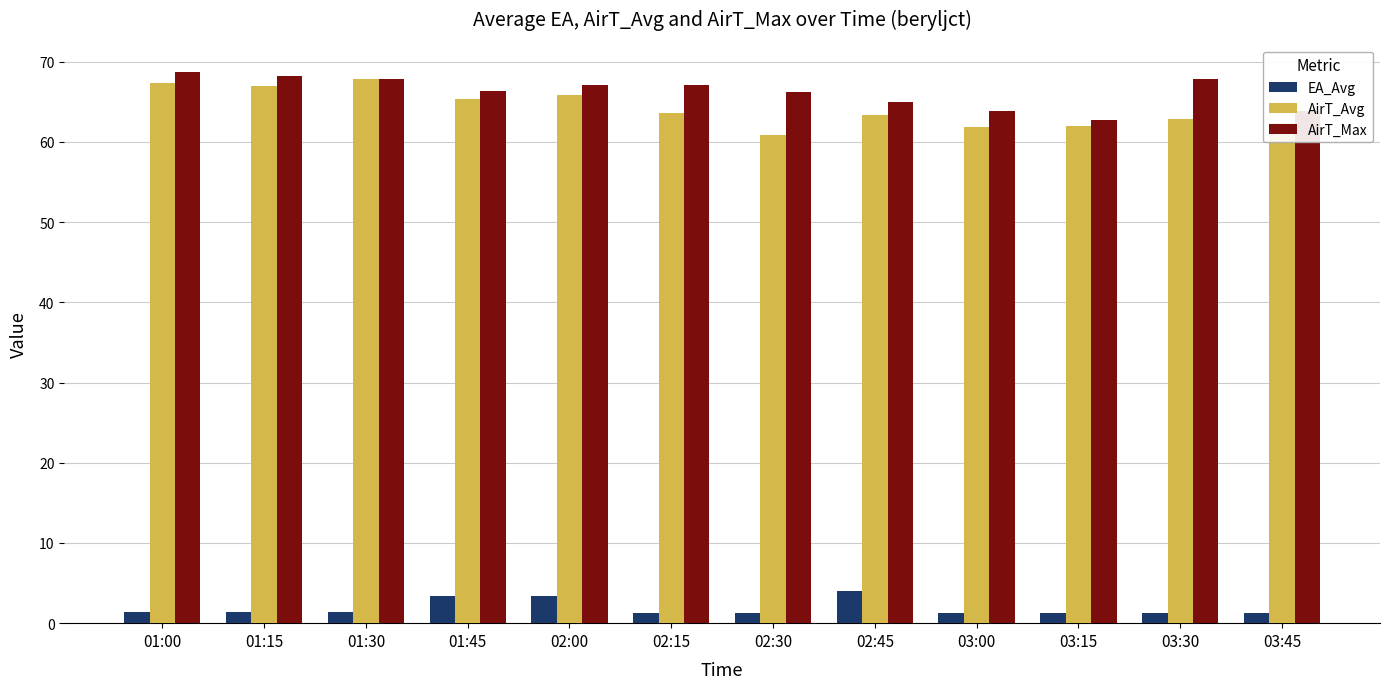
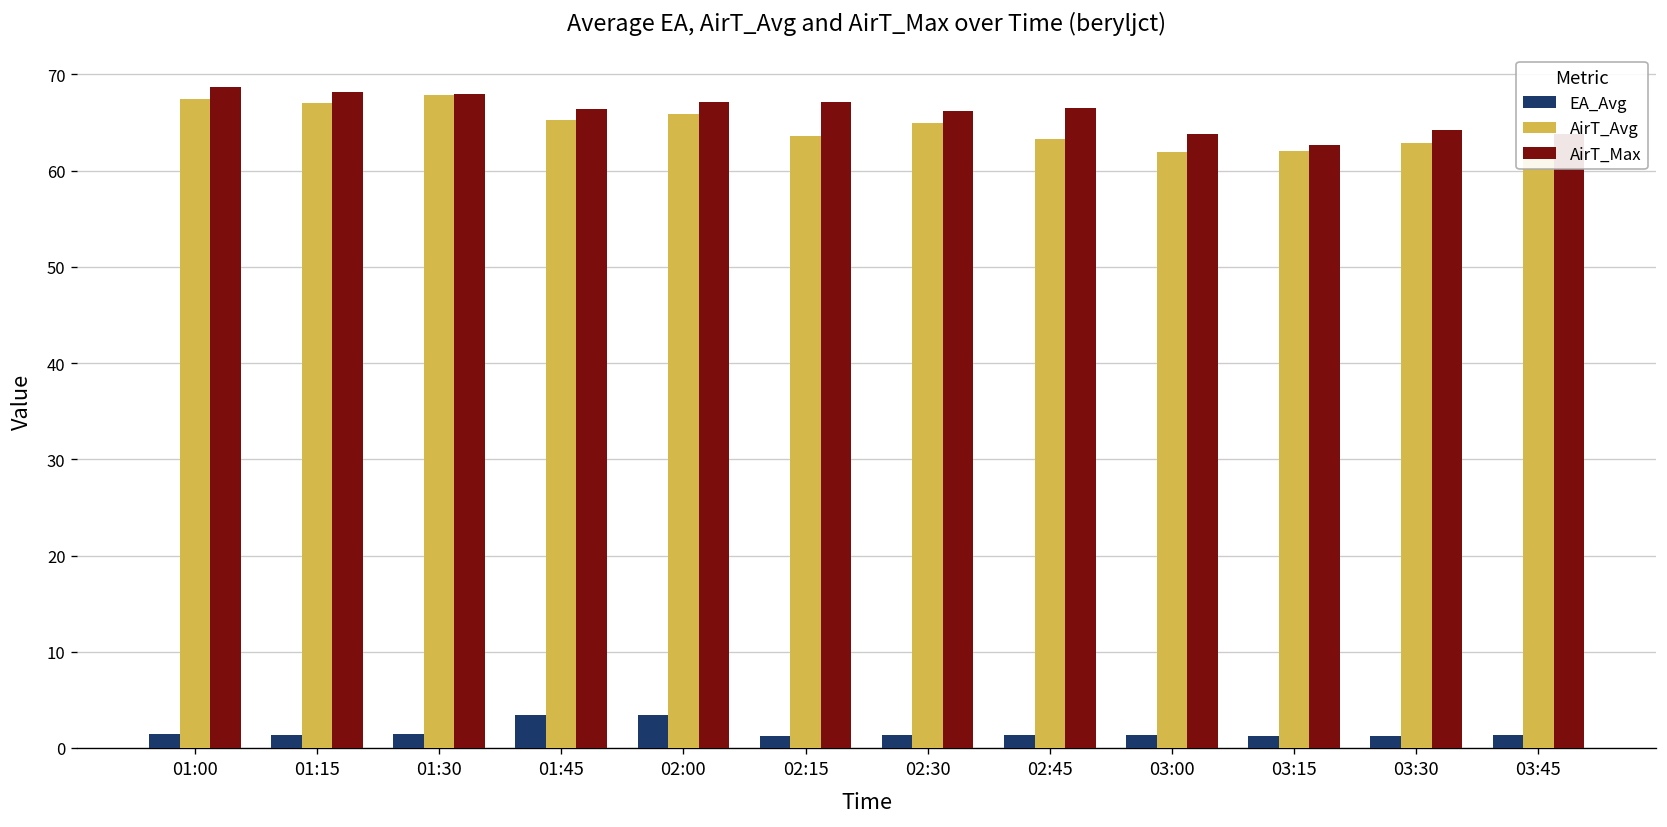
AirT_Avg, 02:30: 61 -> 65
EA_Avg, 02:45: 4 -> 1
AirT_Max, 02:45: 65 -> 67
AirT_Max, 03:30: 68 -> 64
